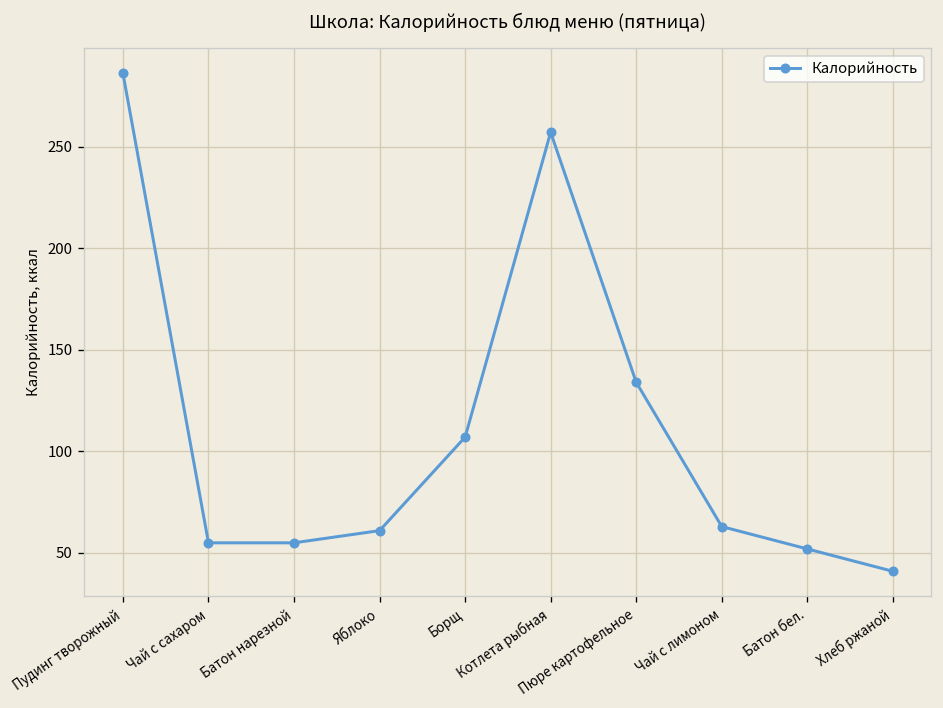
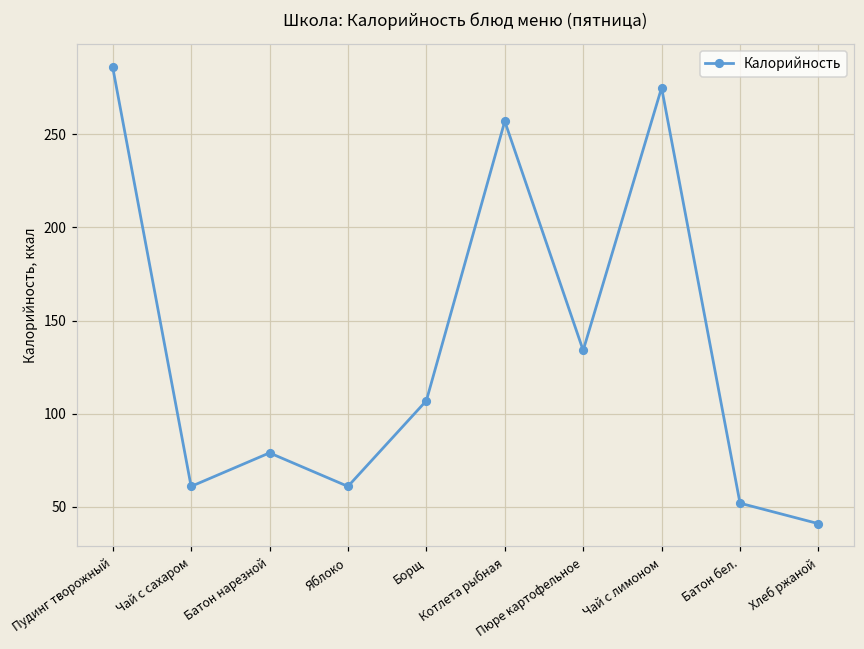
Чай с сахаром: 55 -> 61
Батон нарезной: 55 -> 79
Чай с лимоном: 63 -> 275
